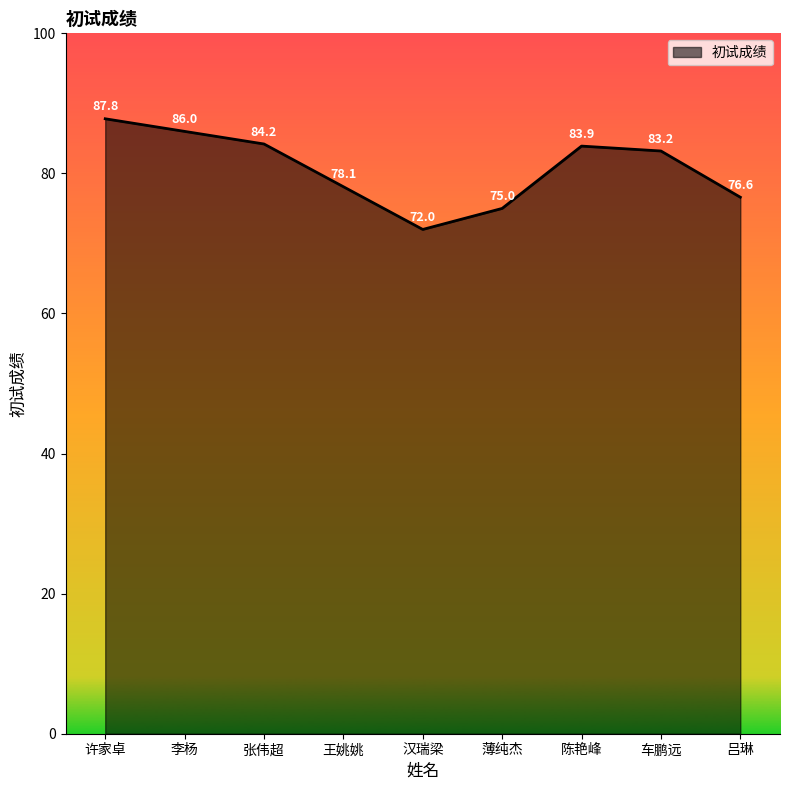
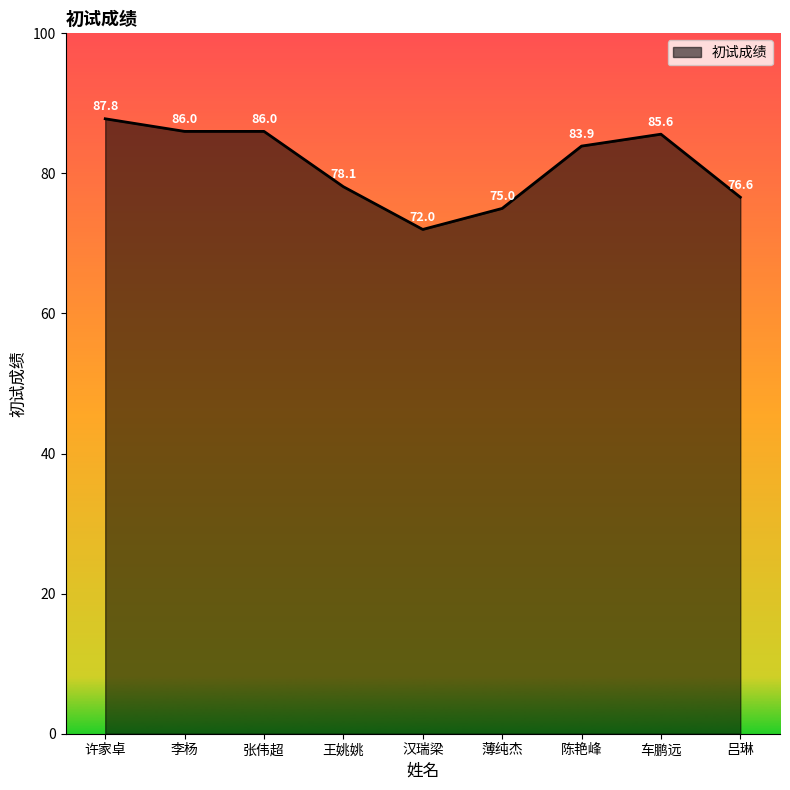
张伟超: 84.2 -> 86.0
车鹏远: 83.2 -> 85.6
